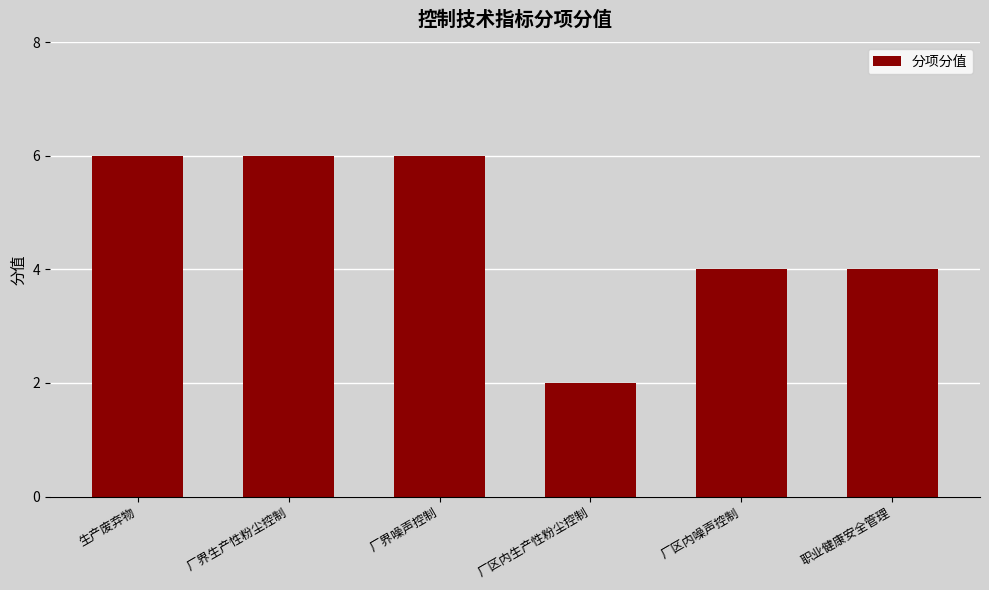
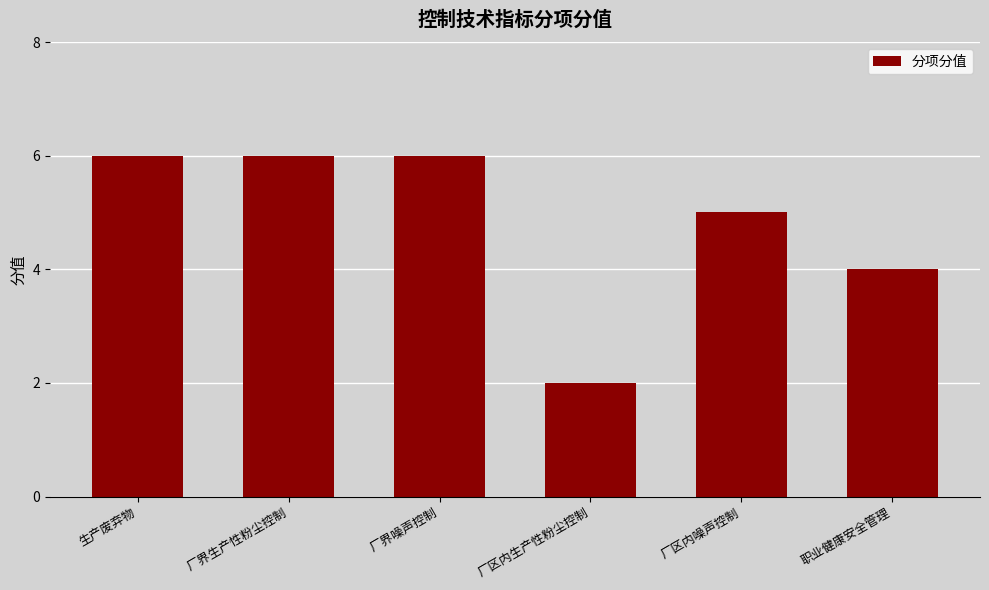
厂区内噪声控制: 4 -> 5
